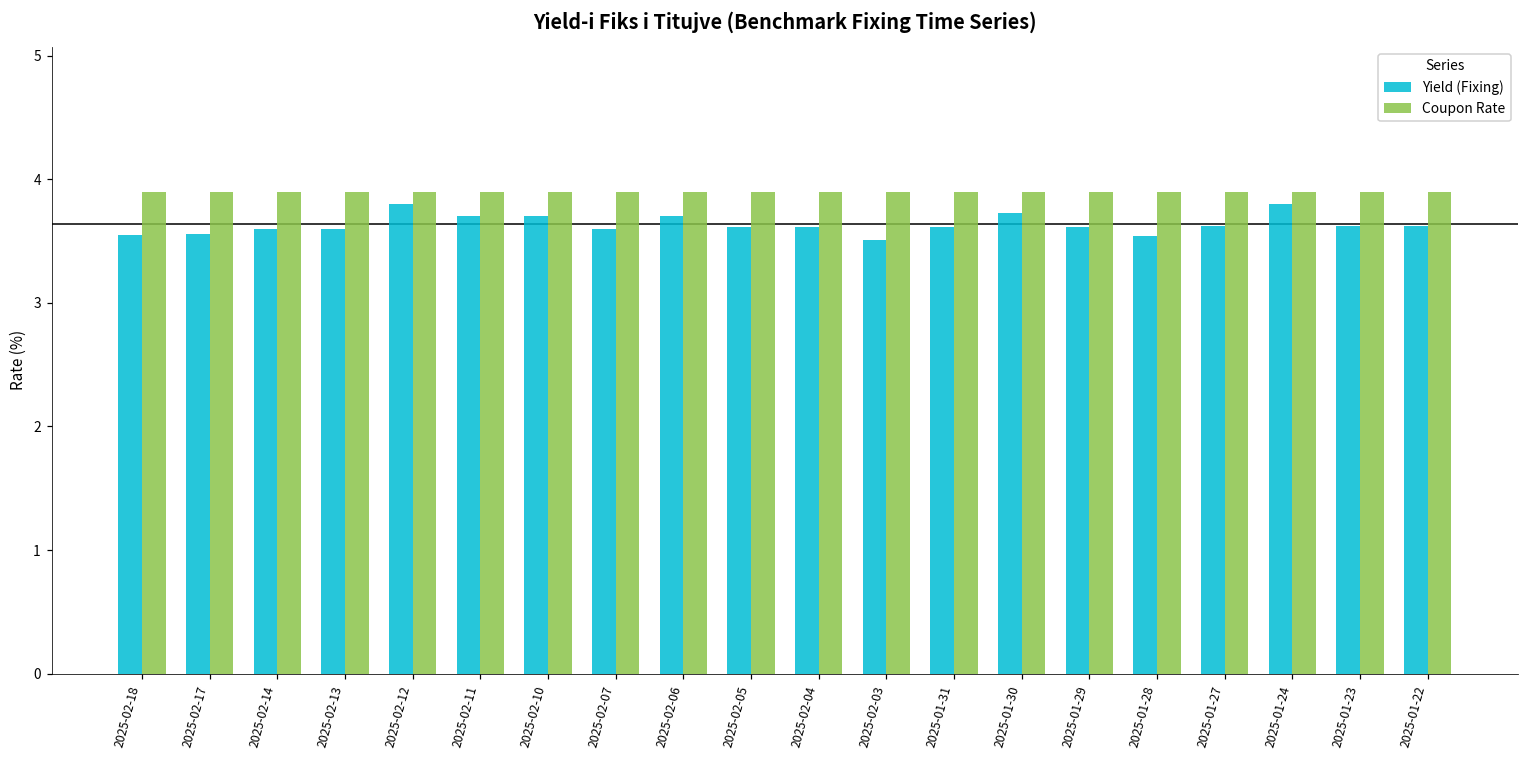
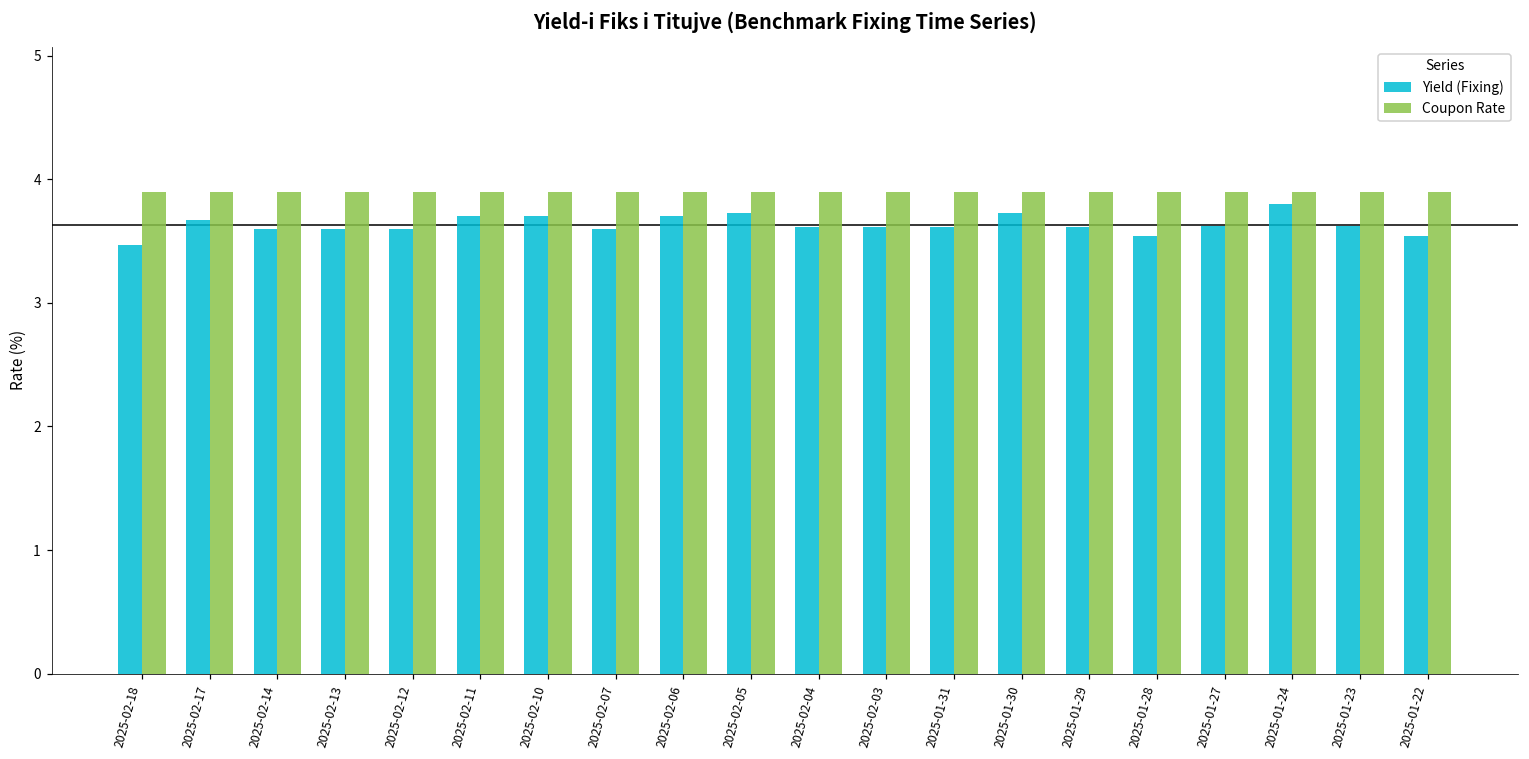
Yield (Fixing), 2025-02-18: 3.55 -> 3.47
Yield (Fixing), 2025-02-17: 3.56 -> 3.67
Yield (Fixing), 2025-02-12: 3.8 -> 3.6
Yield (Fixing), 2025-02-05: 3.61 -> 3.73
Yield (Fixing), 2025-02-03: 3.51 -> 3.61
Yield (Fixing), 2025-01-22: 3.62 -> 3.54
